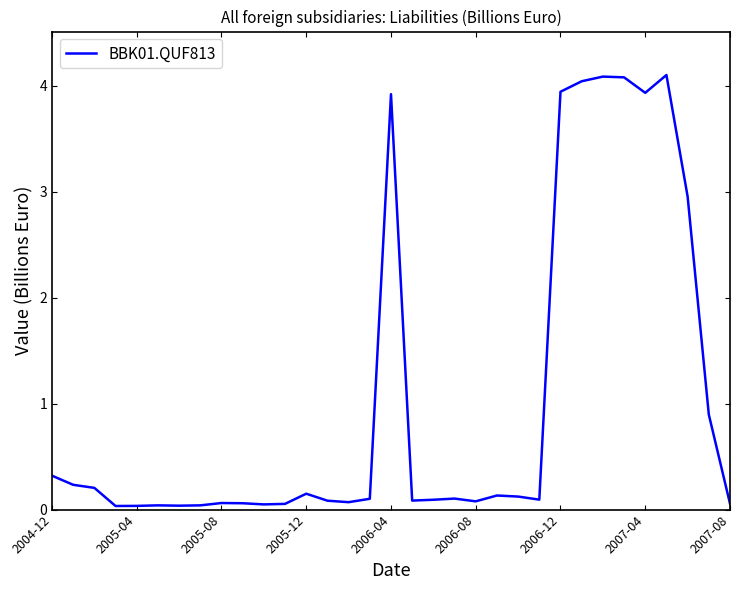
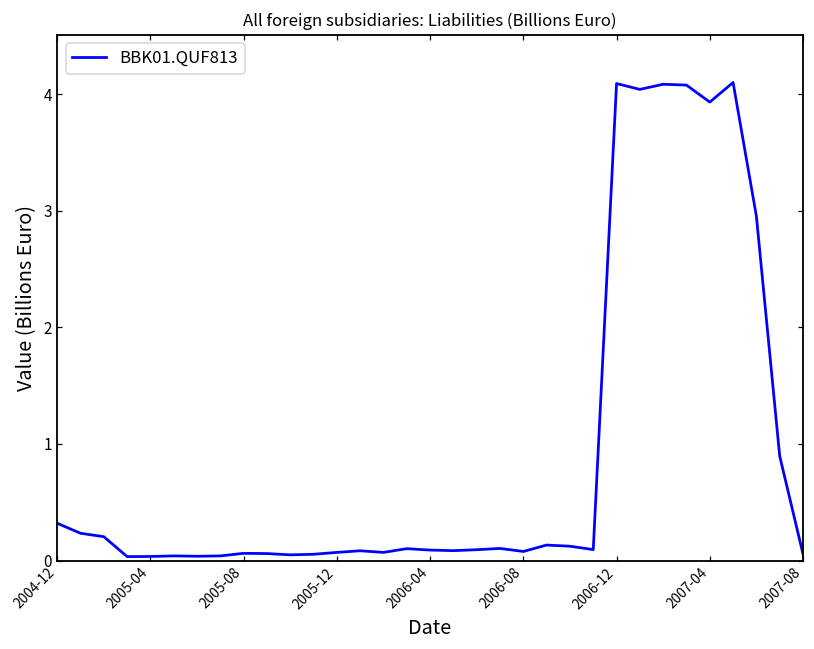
2005-12: 0.15 -> 0.07
2006-04: 3.92 -> 0.09
2006-12: 3.94 -> 4.09
